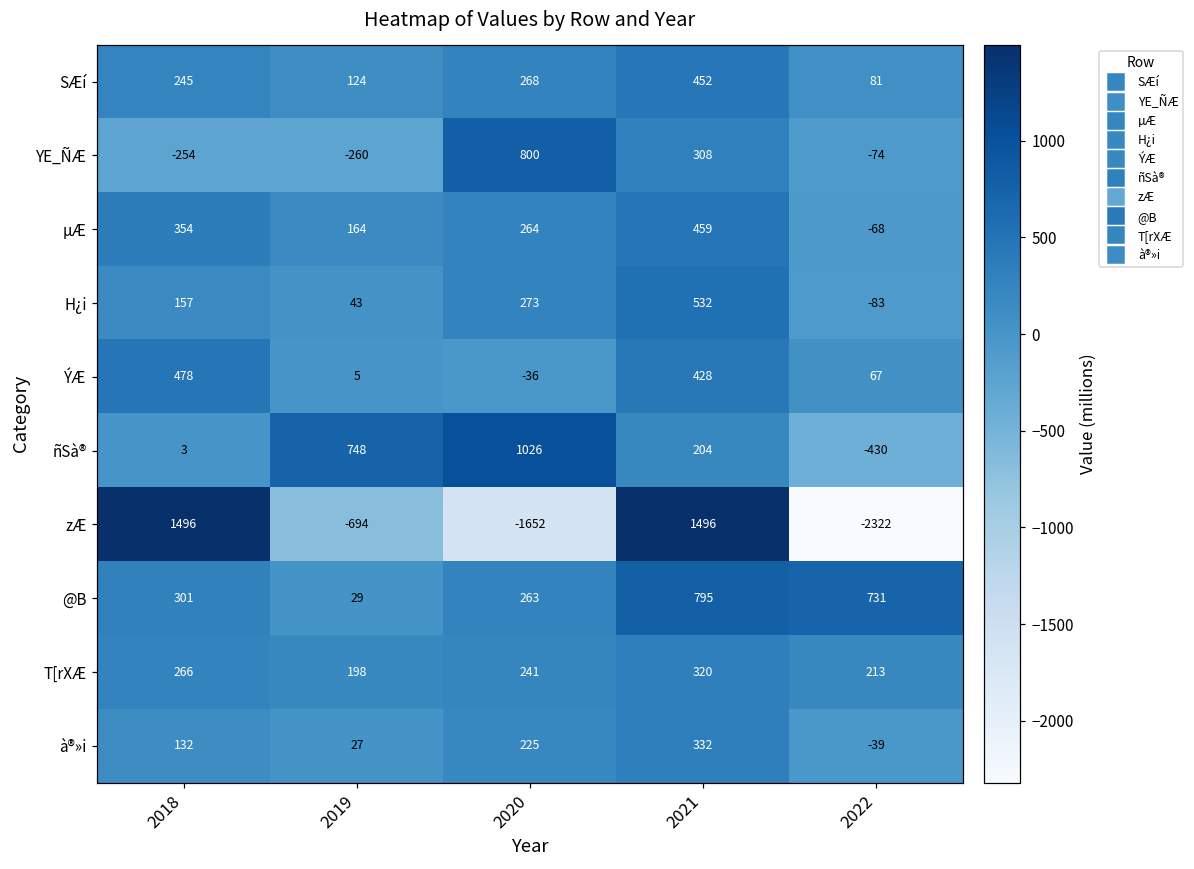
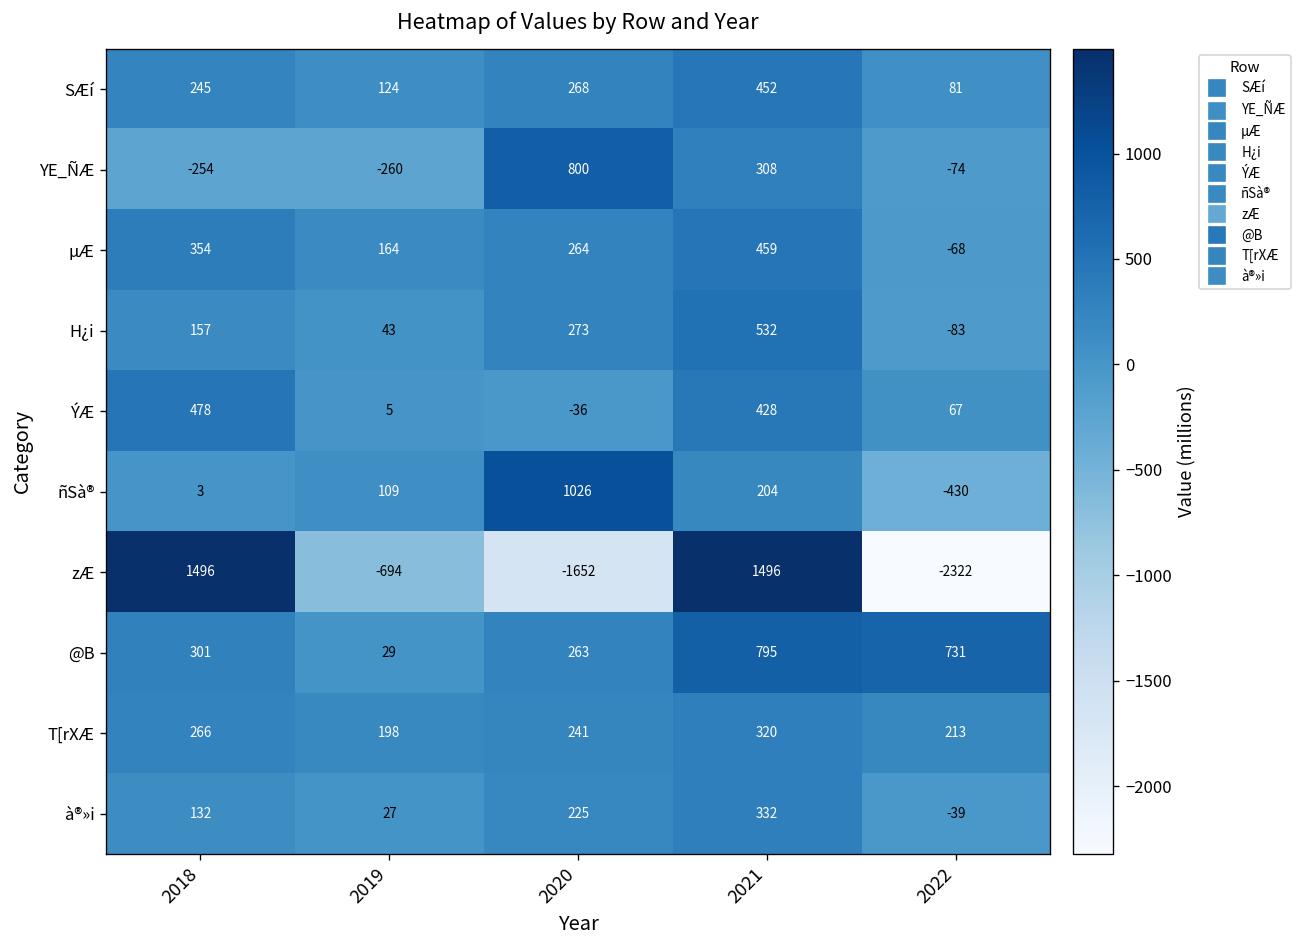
ñSà®, 2019: 748 -> 109
